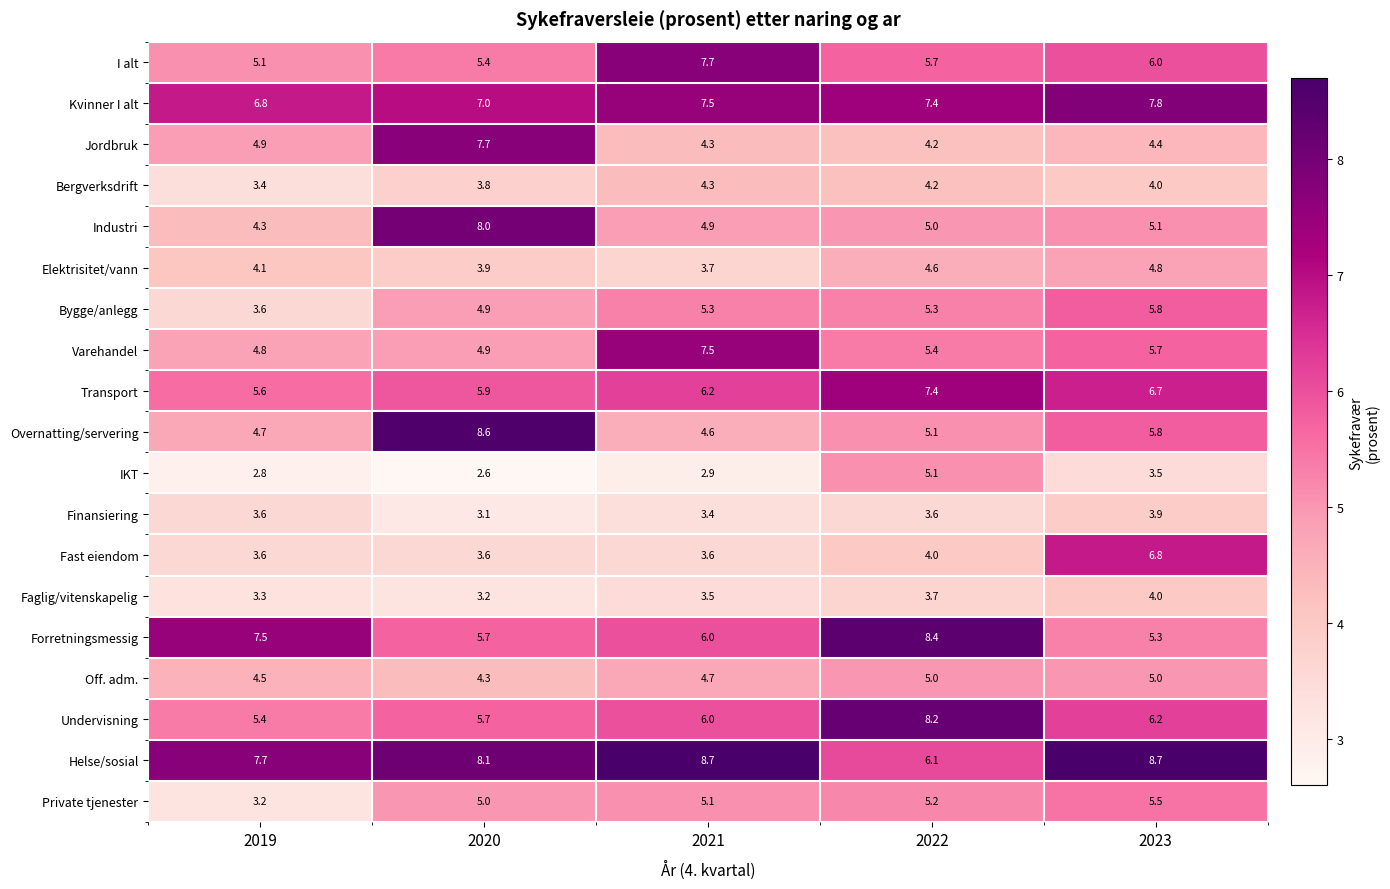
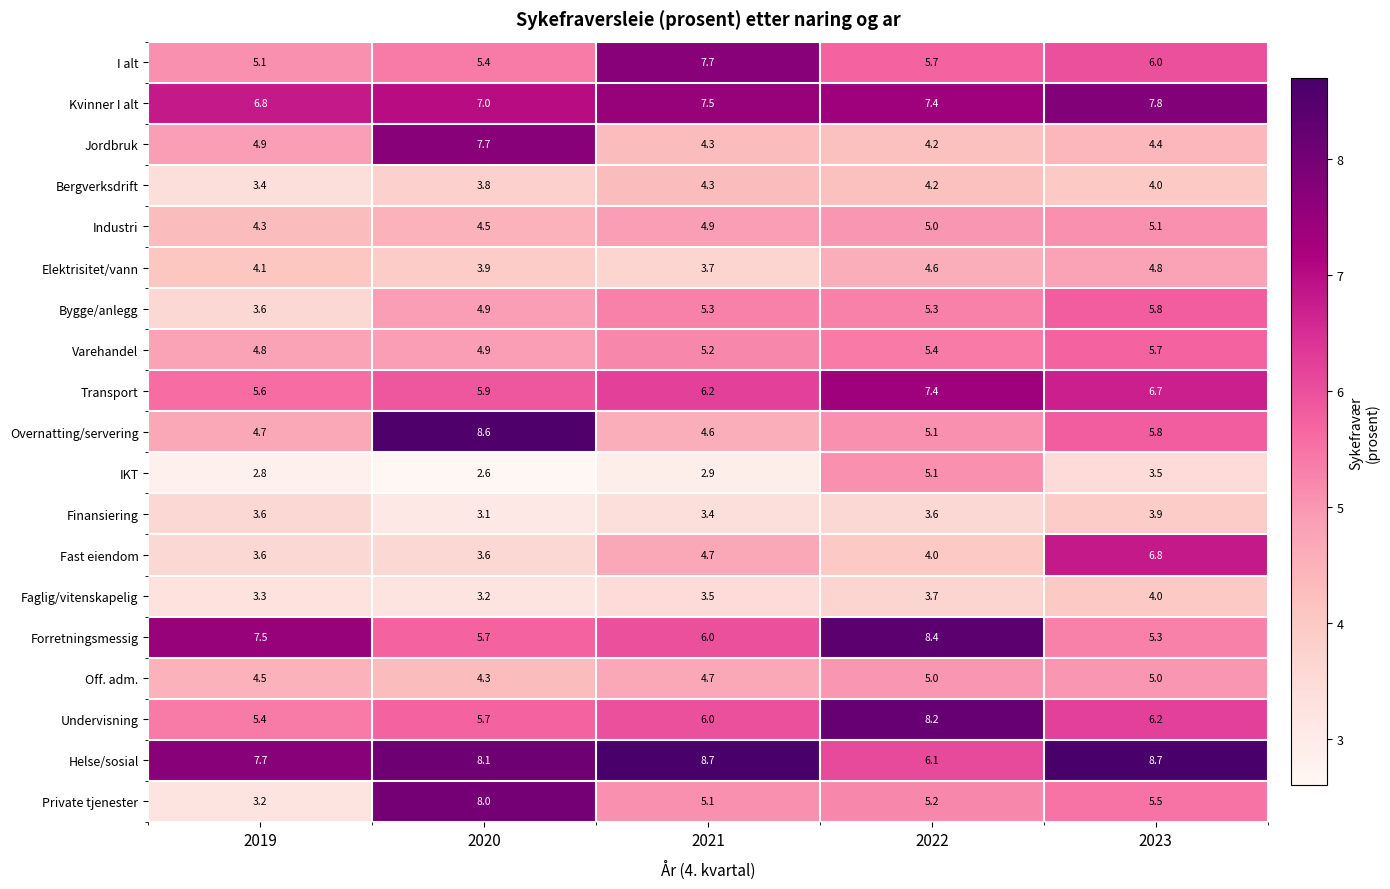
Industri, 2020: 8.0 -> 4.5
Varehandel, 2021: 7.5 -> 5.2
Fast eiendom, 2021: 3.6 -> 4.7
Private tjenester, 2020: 5.0 -> 8.0
